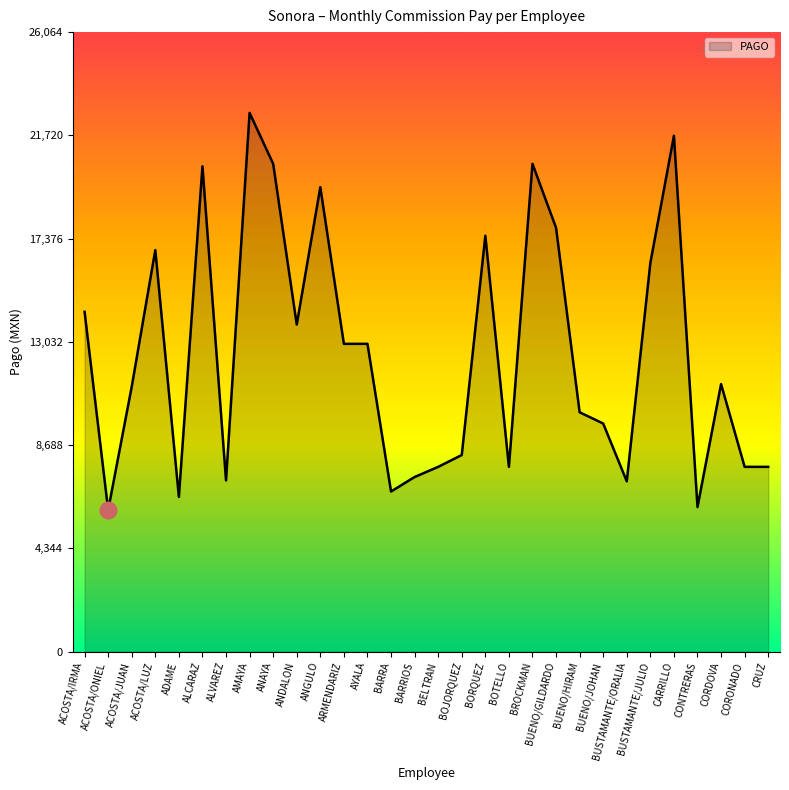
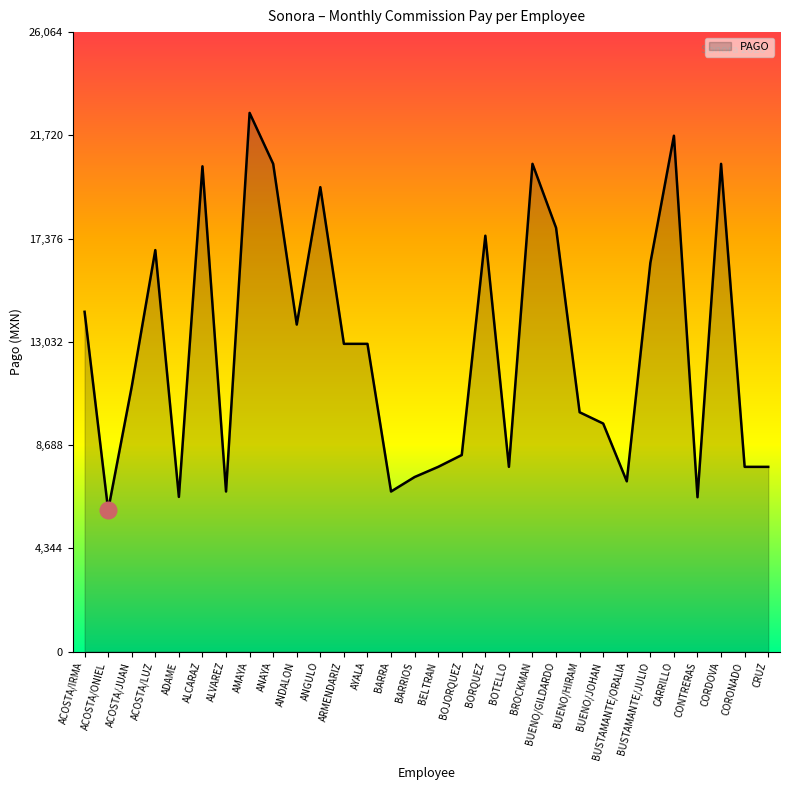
PAGO, ALVAREZ: 7,200 -> 6,700
PAGO, CONTRERAS: 6,100 -> 6,500
PAGO, CORDOVA: 11,300 -> 20,500
